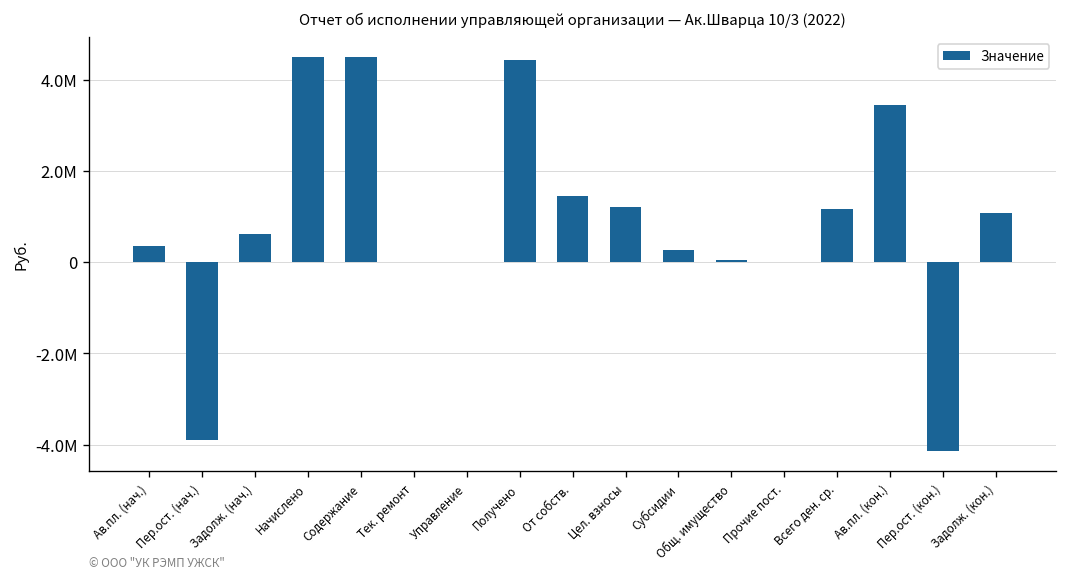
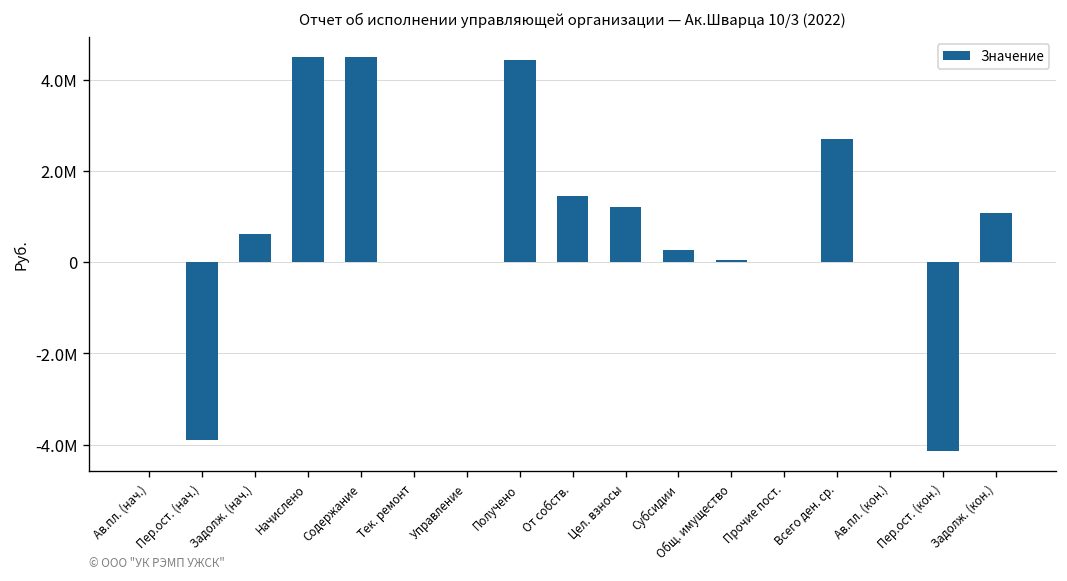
Ав.пл. (нач.): 400000 -> 0
Всего ден. ср.: 1200000 -> 2700000
Ав.пл. (кон.): 3400000 -> 0
